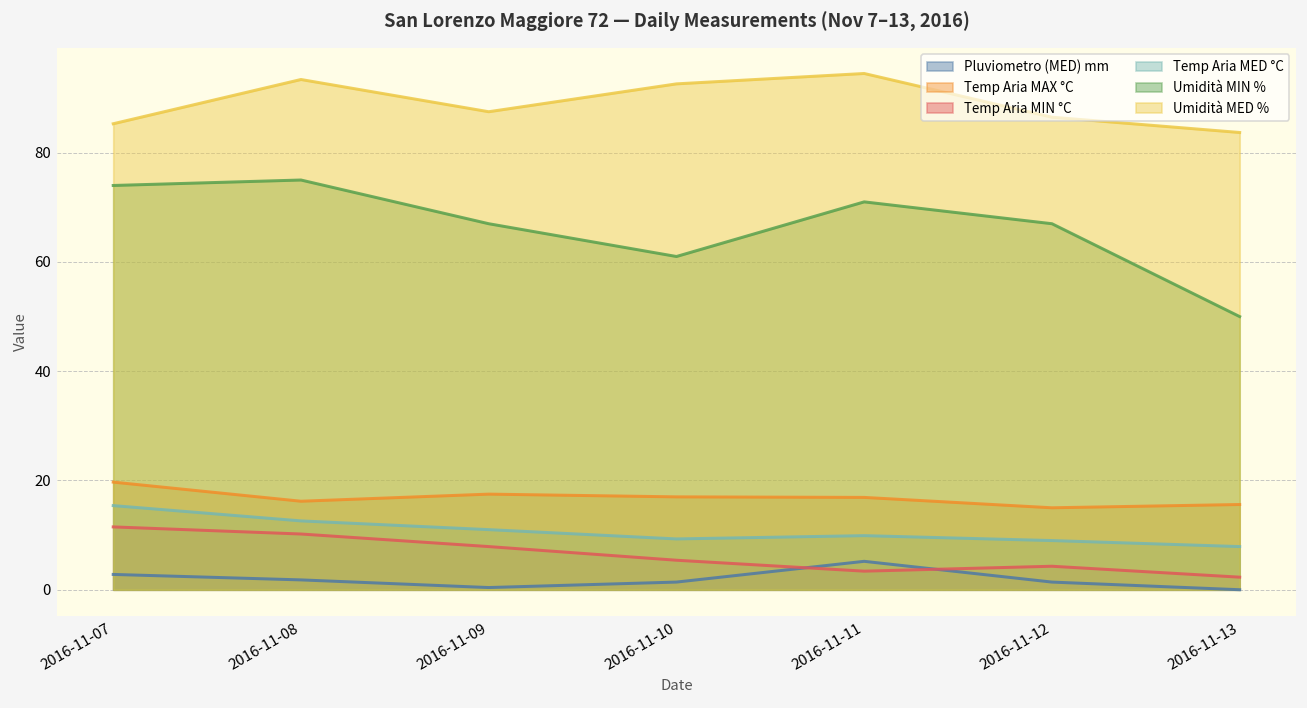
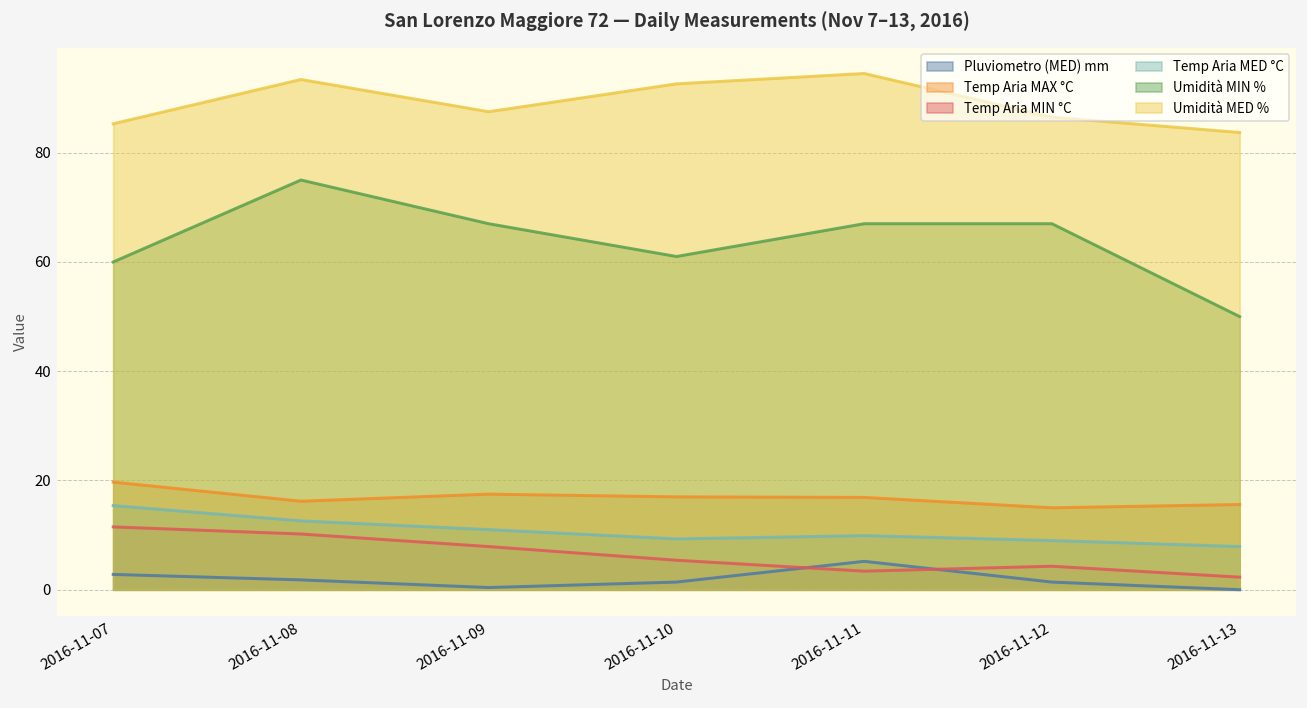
Umidità MIN %, 2016-11-07: 74 -> 60
Umidità MIN %, 2016-11-11: 71 -> 67
